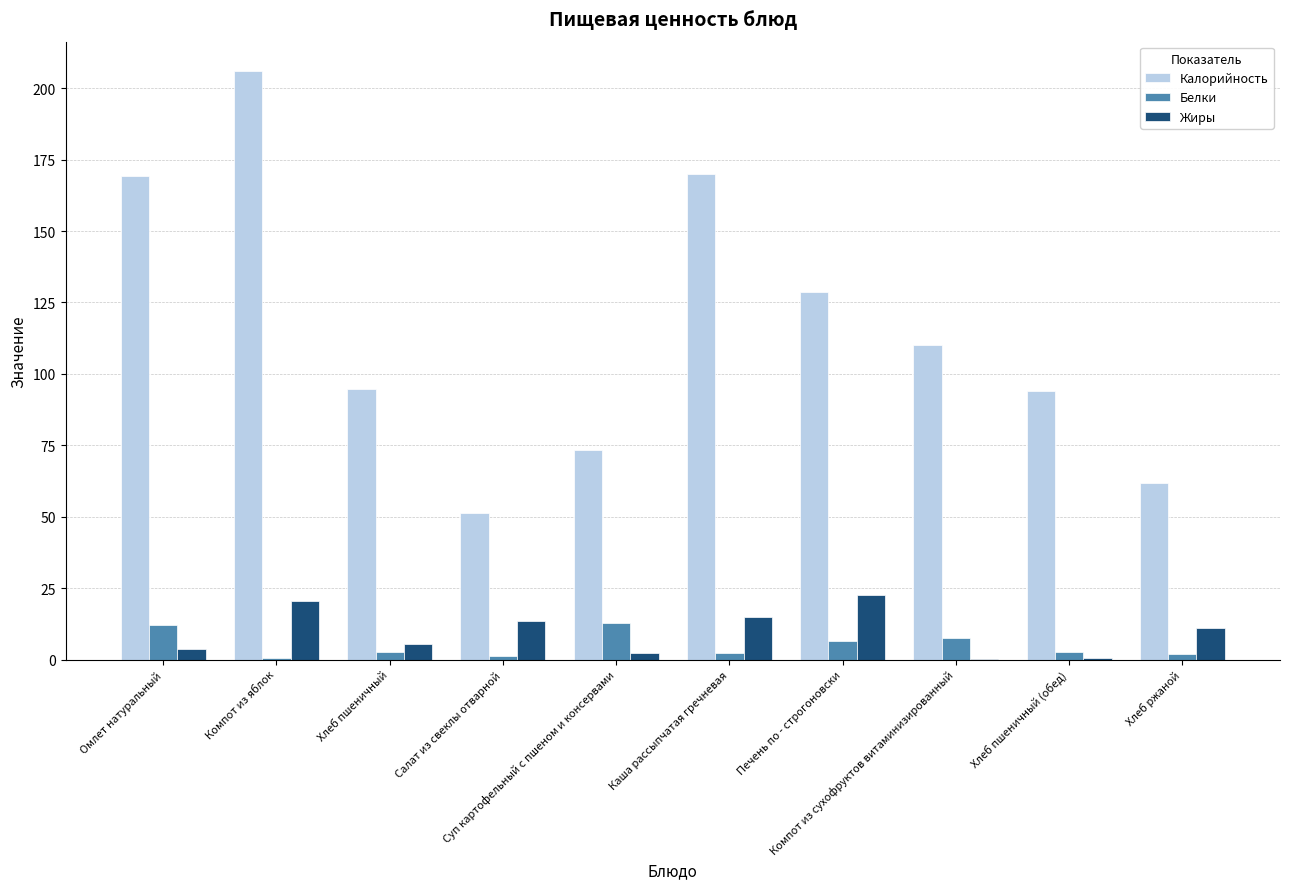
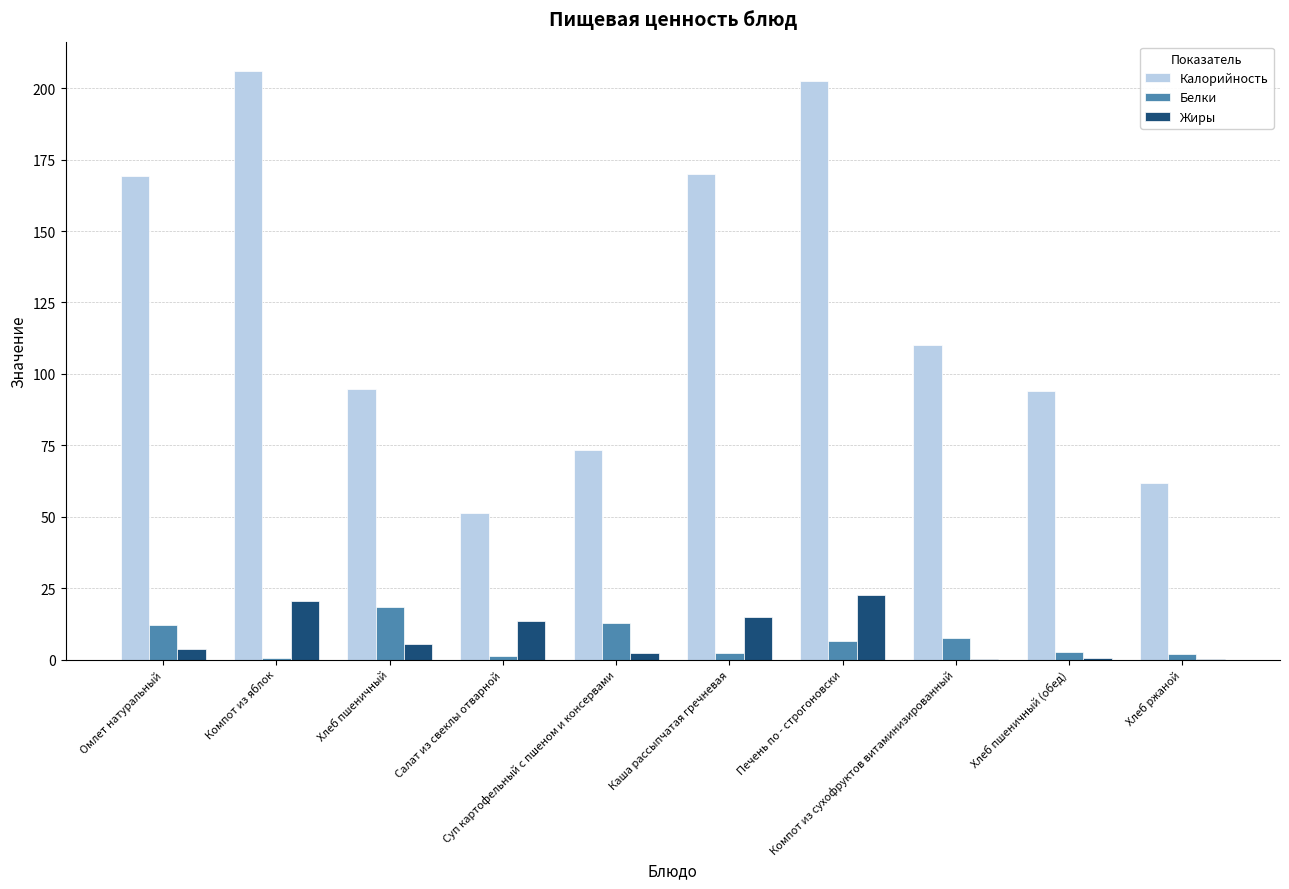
Белки, Хлеб пшеничный: 3 -> 19
Калорийность, Печень по - строгоновски: 129 -> 202
Жиры, Хлеб ржаной: 11 -> 0
